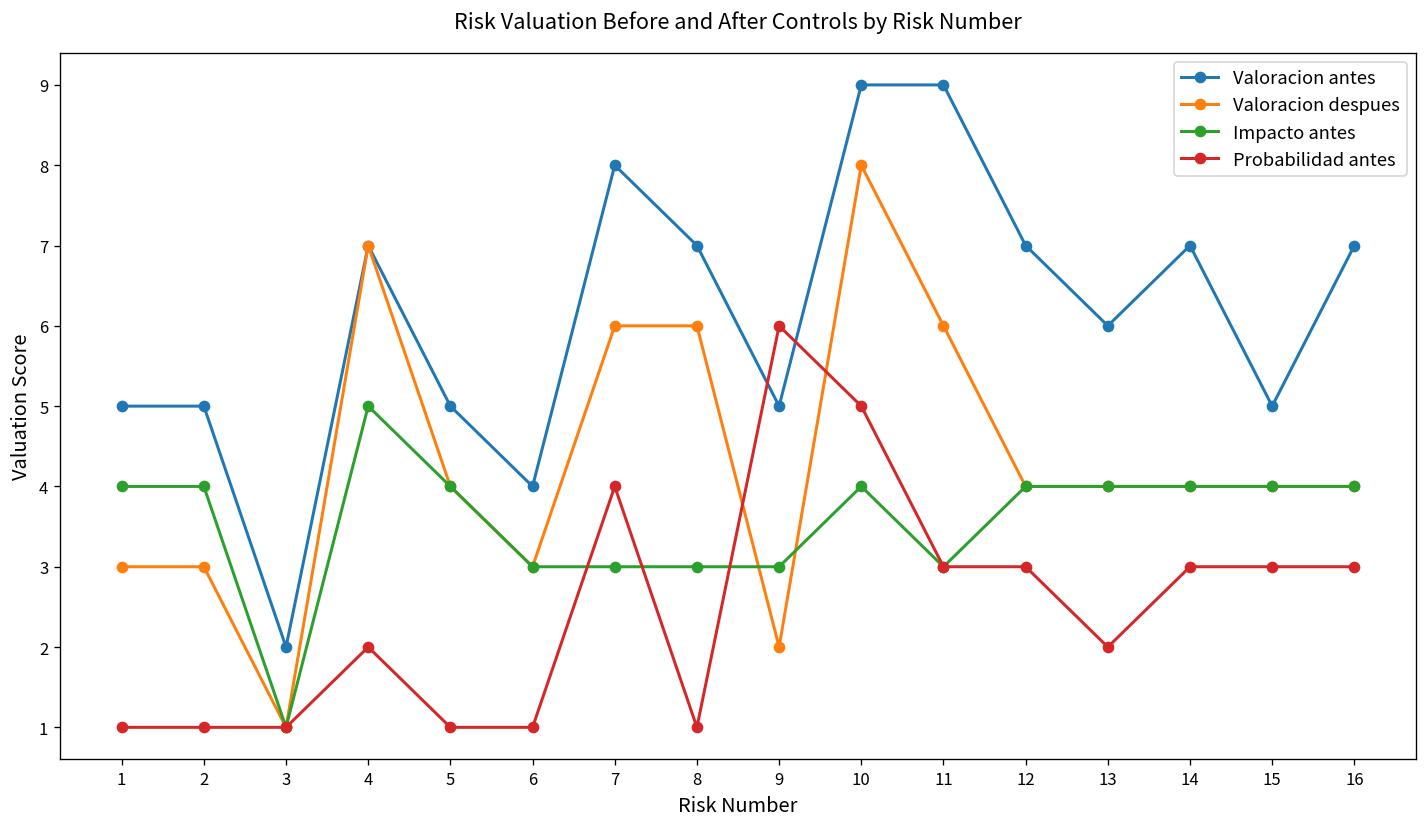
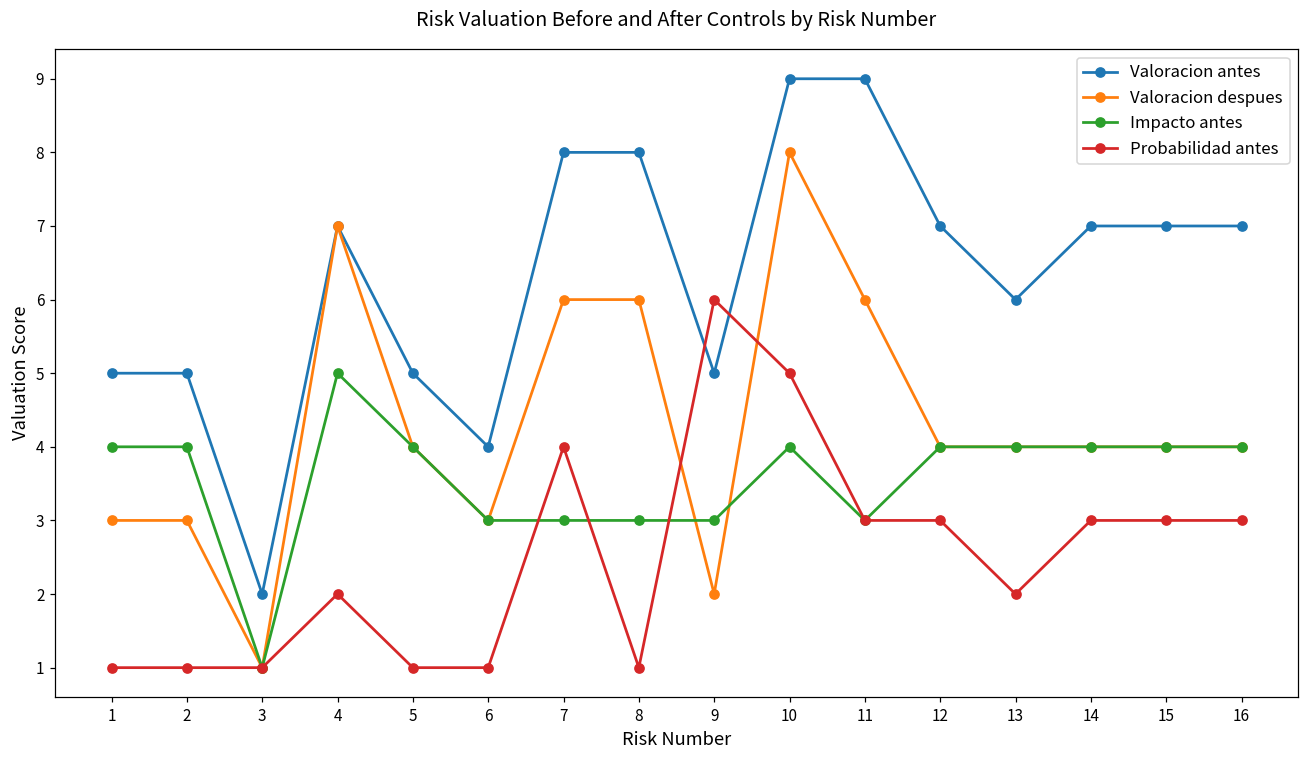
Valoracion antes, 8: 7 -> 8
Valoracion antes, 15: 5 -> 7
